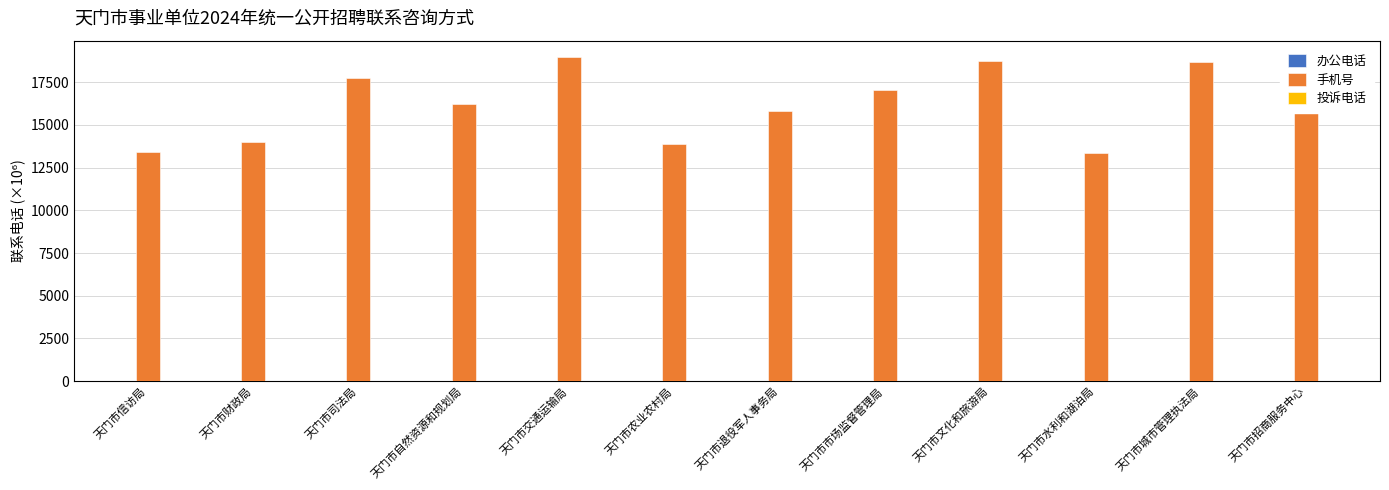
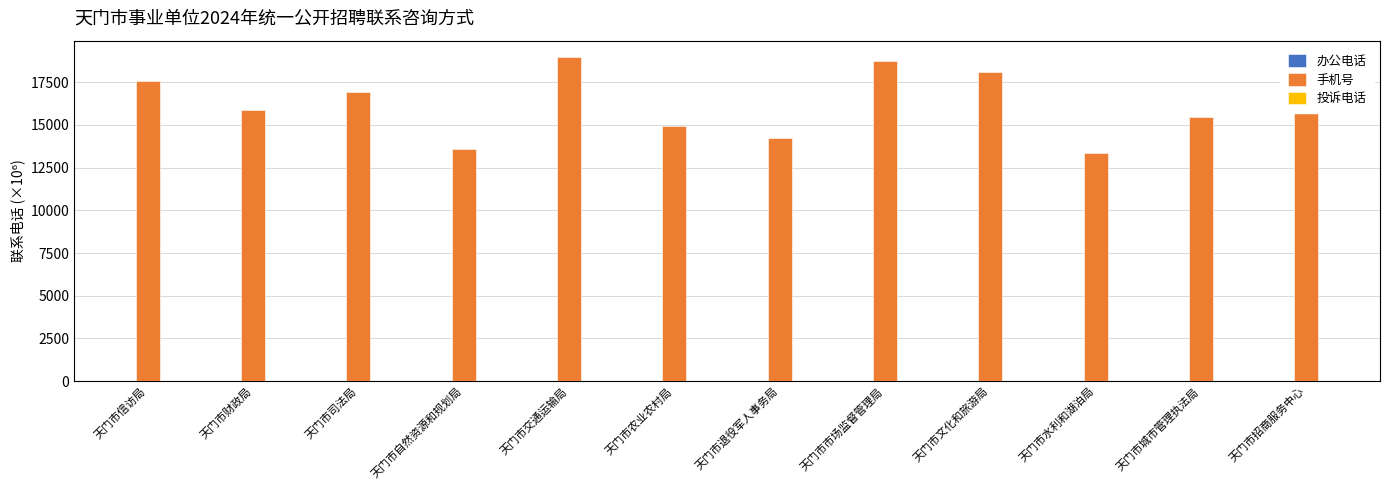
手机号, 天门市信访局: 13400 -> 17600
手机号, 天门市财政局: 14000 -> 15900
手机号, 天门市司法局: 17800 -> 16900
手机号, 天门市自然资源和规划局: 16200 -> 13600
手机号, 天门市农业农村局: 13900 -> 14900
手机号, 天门市退役军人事务局: 15800 -> 14200
手机号, 天门市市场监督管理局: 17000 -> 18700
手机号, 天门市文化和旅游局: 18800 -> 18100
手机号, 天门市城市管理执法局: 18700 -> 15400
